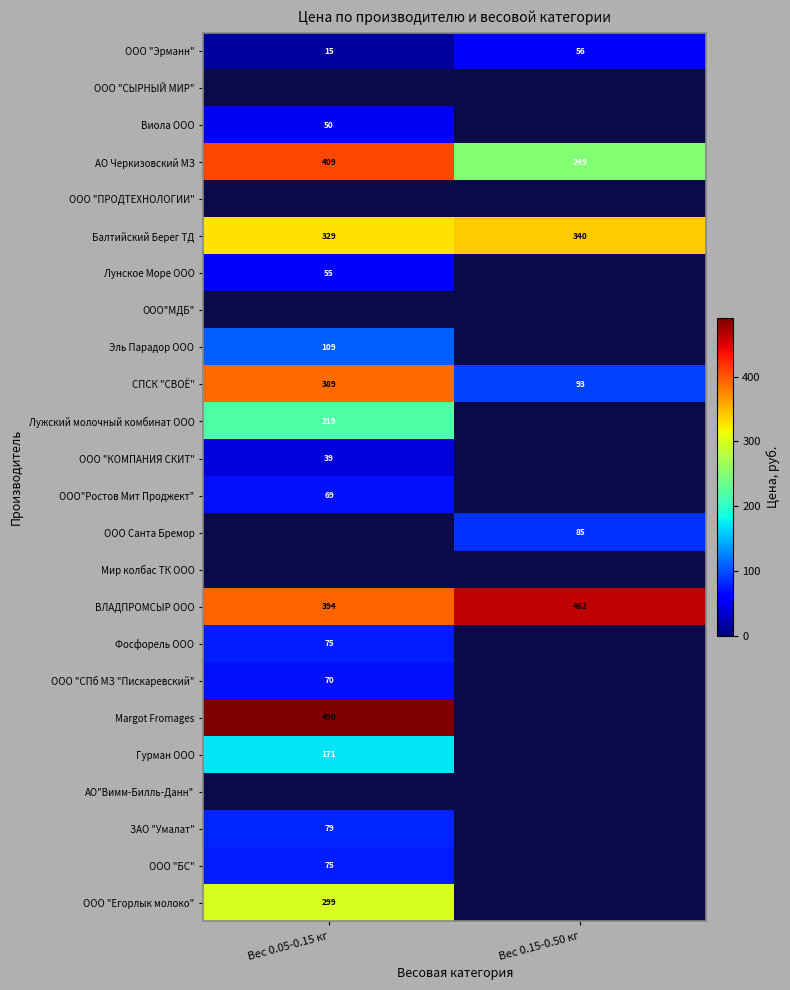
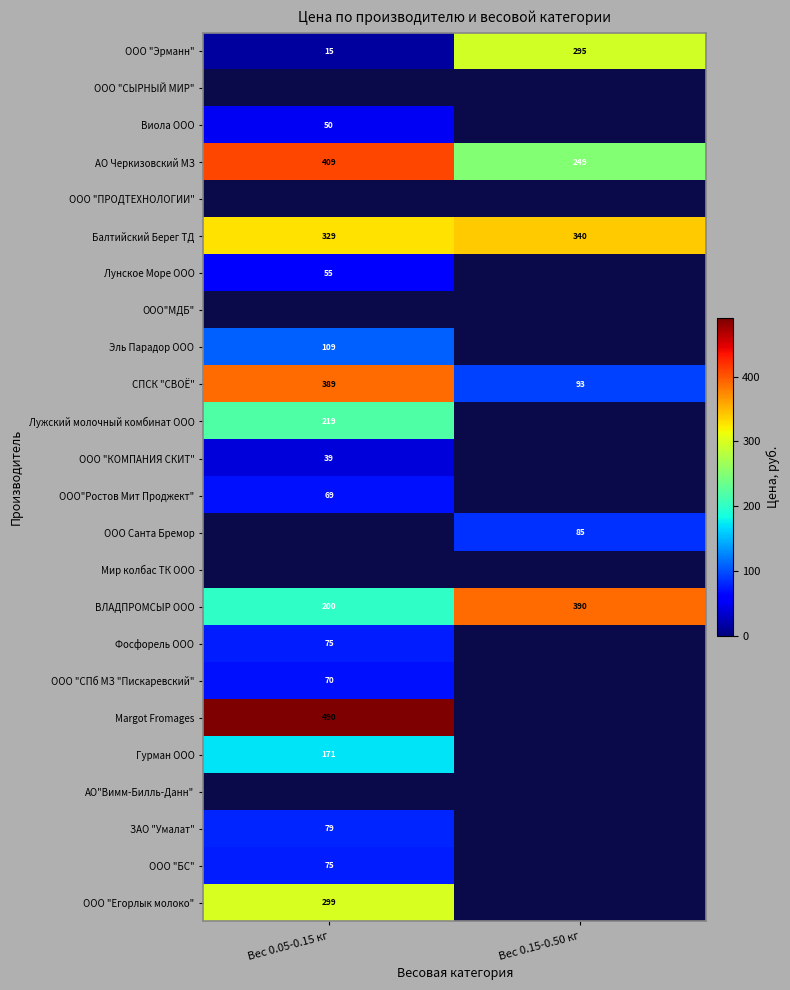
ООО "Эрманн", Вес 0.15-0.50 кг: 56 -> 295
ВЛАДПРОМСЫР ООО, Вес 0.05-0.15 кг: 394 -> 200
ВЛАДПРОМСЫР ООО, Вес 0.15-0.50 кг: 462 -> 390
